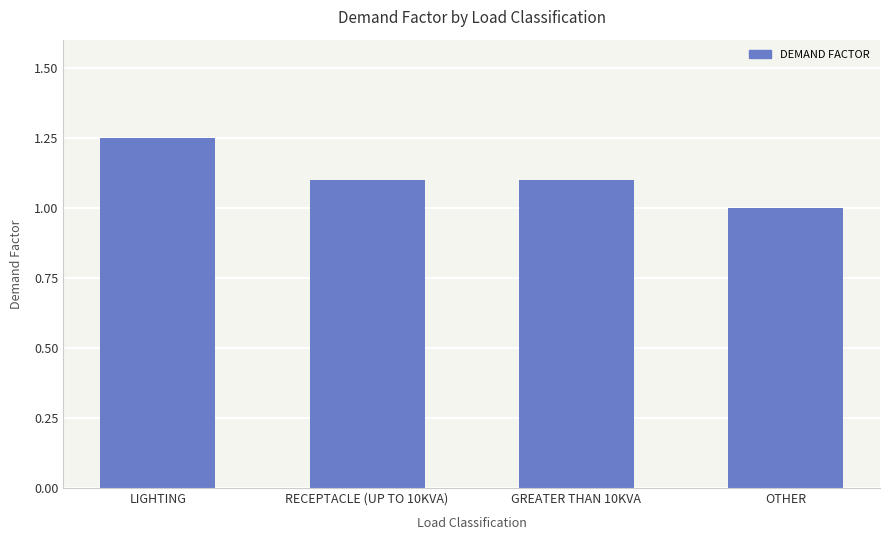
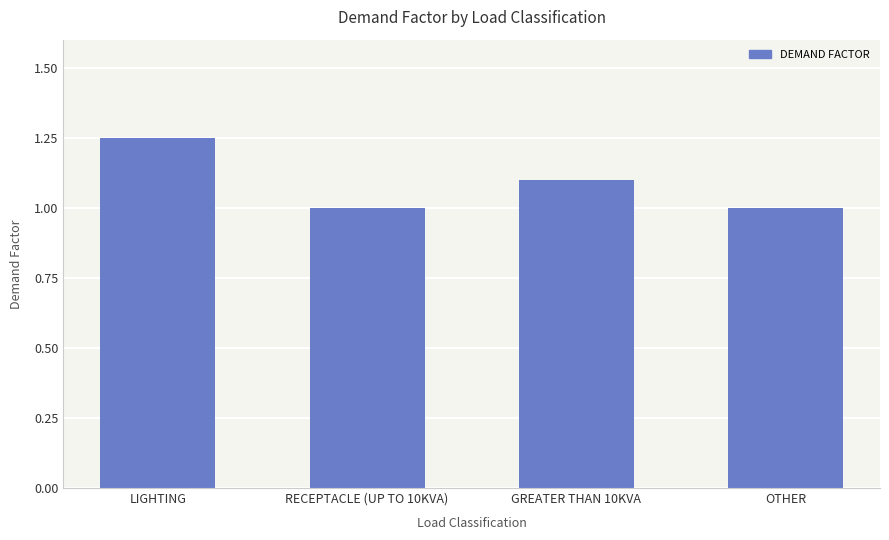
RECEPTACLE (UP TO 10KVA): 1.1 -> 1.0
